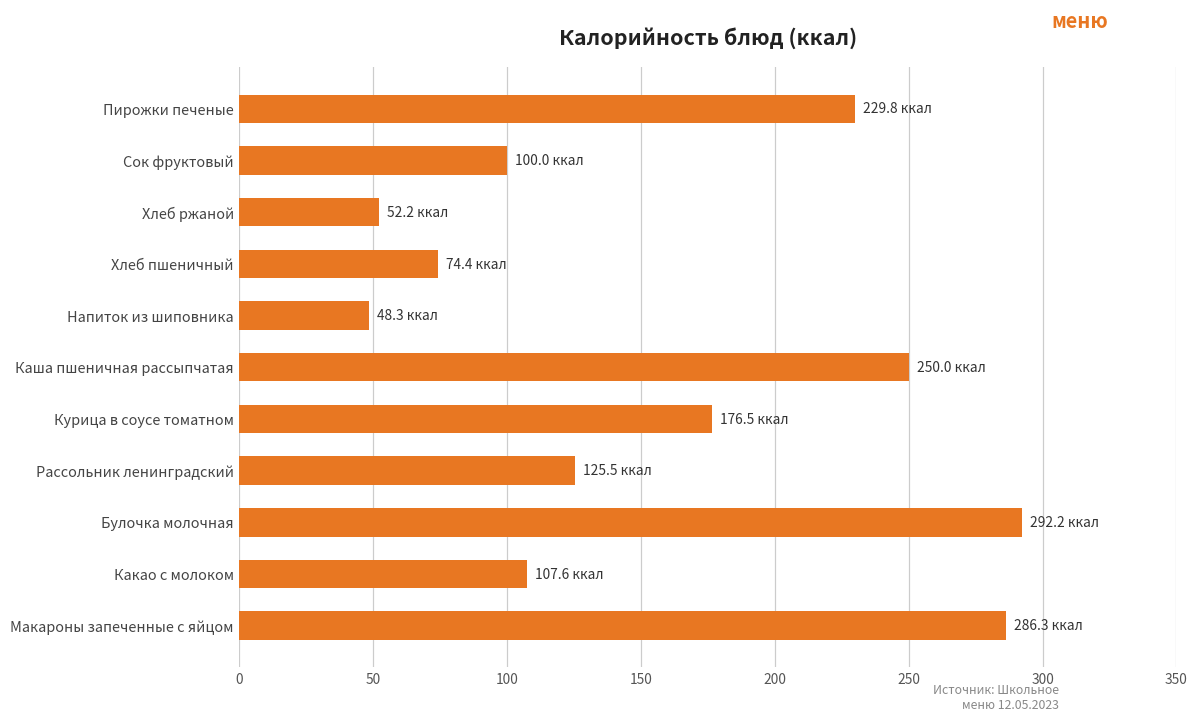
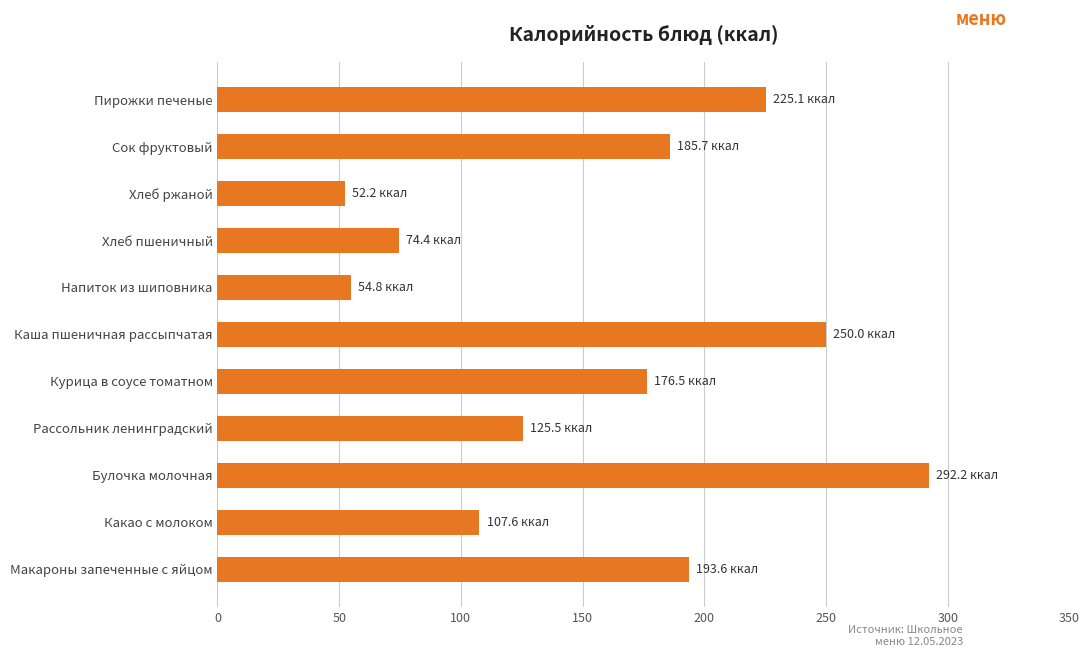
Пирожки печеные: 229.8 -> 225.1
Сок фруктовый: 100.0 -> 185.7
Напиток из шиповника: 48.3 -> 54.8
Макароны запеченные с яйцом: 286.3 -> 193.6
